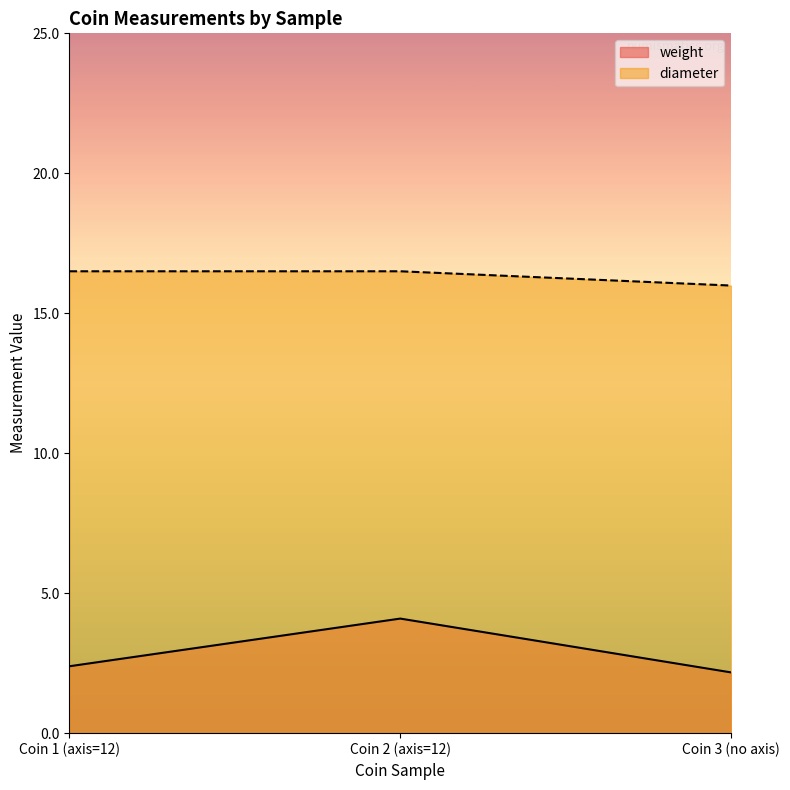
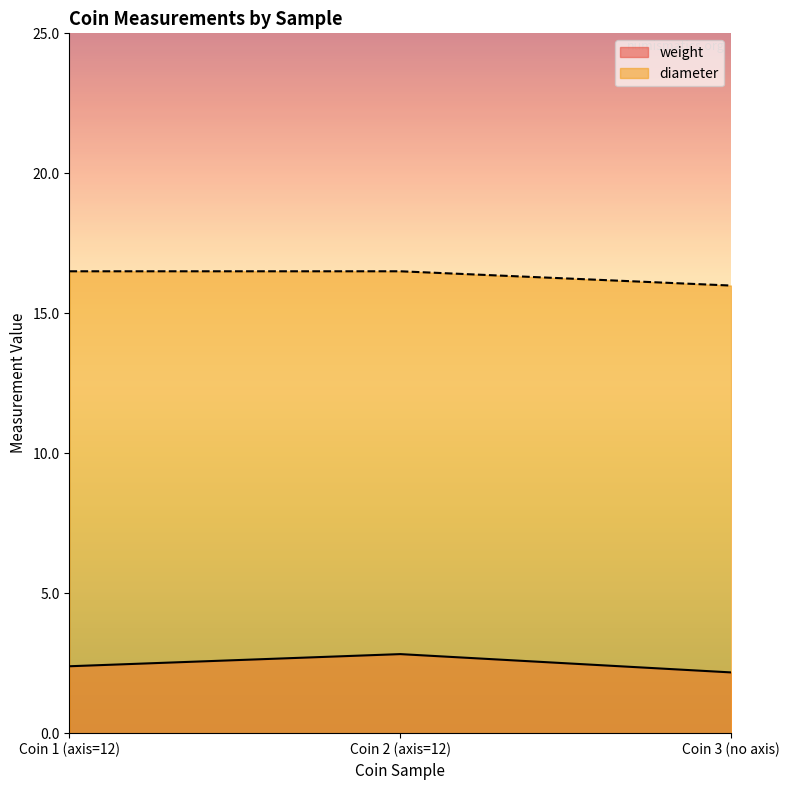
weight, Coin 2 (axis=12): 4.1 -> 2.8
